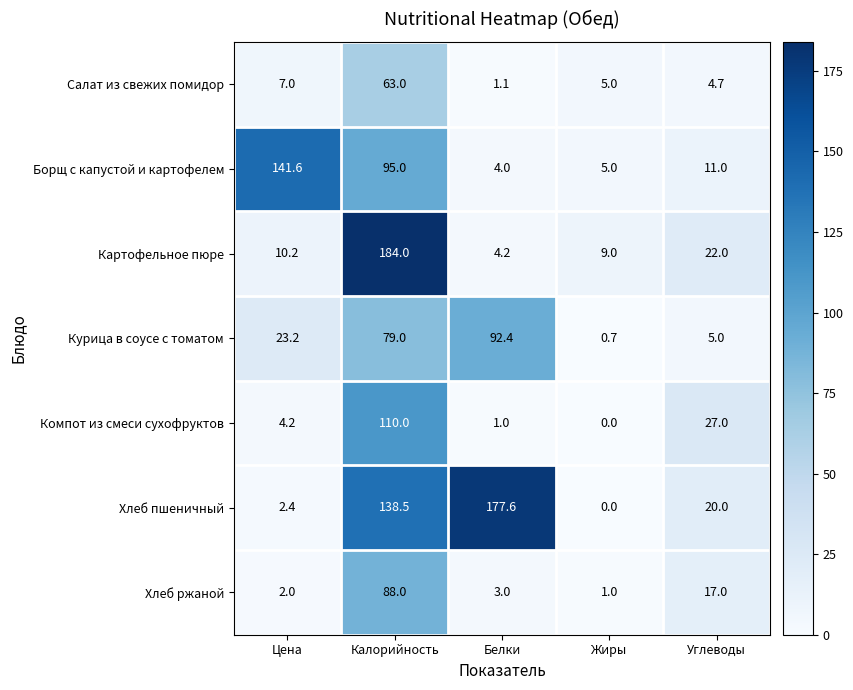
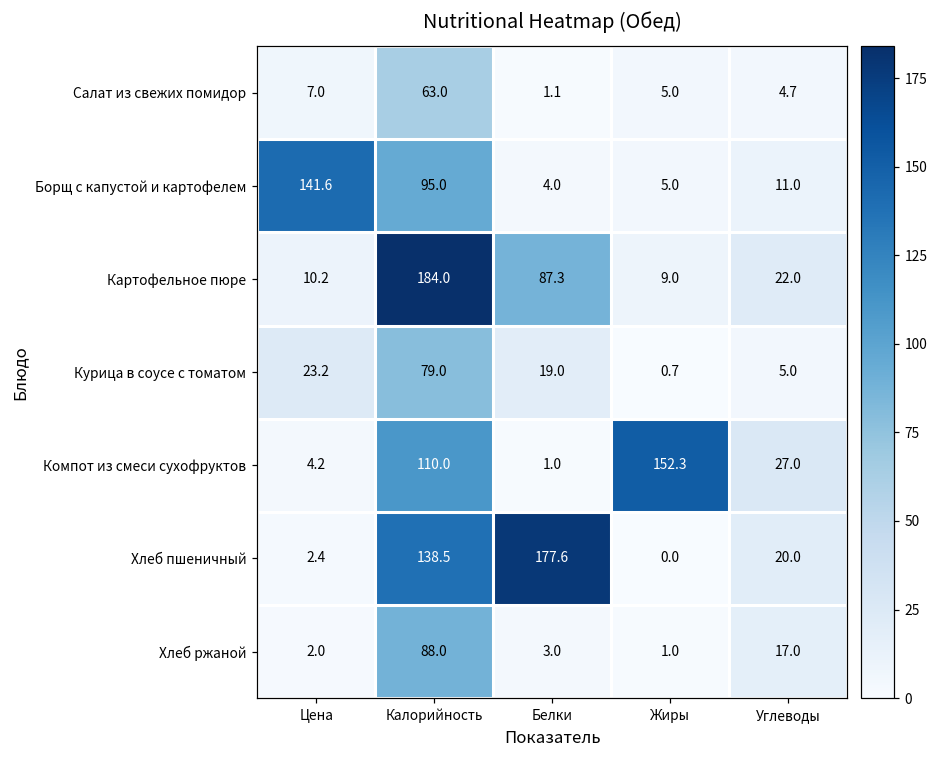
Картофельное пюре, Белки: 4.2 -> 87.3
Курица в соусе с томатом, Белки: 92.4 -> 19.0
Компот из смеси сухофруктов, Жиры: 0.0 -> 152.3
